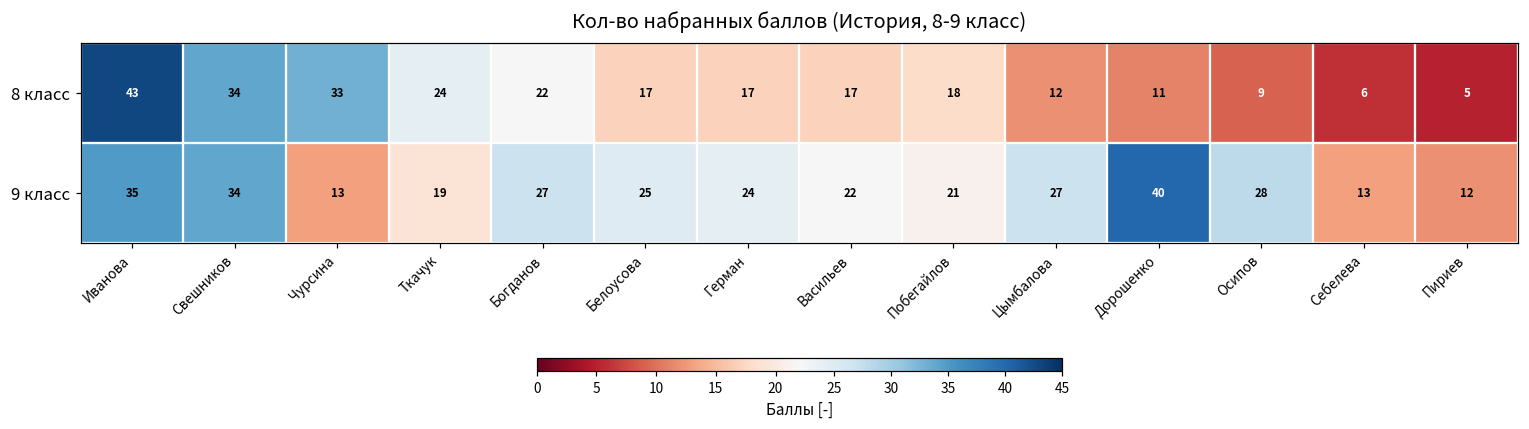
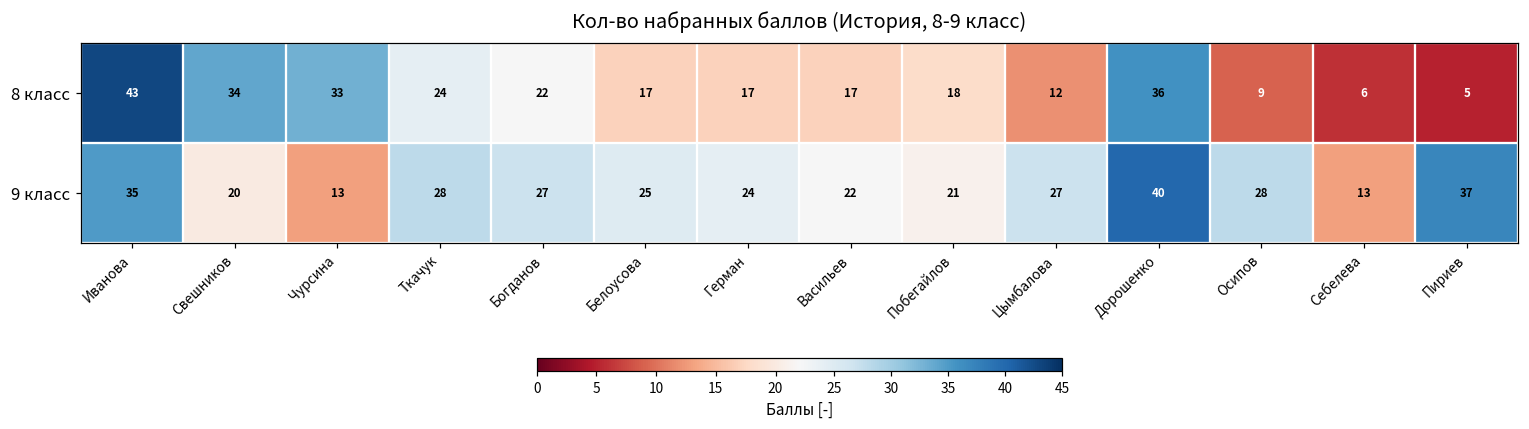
8 класс, Дорошенко: 11 -> 36
9 класс, Свешников: 34 -> 20
9 класс, Ткачук: 19 -> 28
9 класс, Пириев: 12 -> 37
